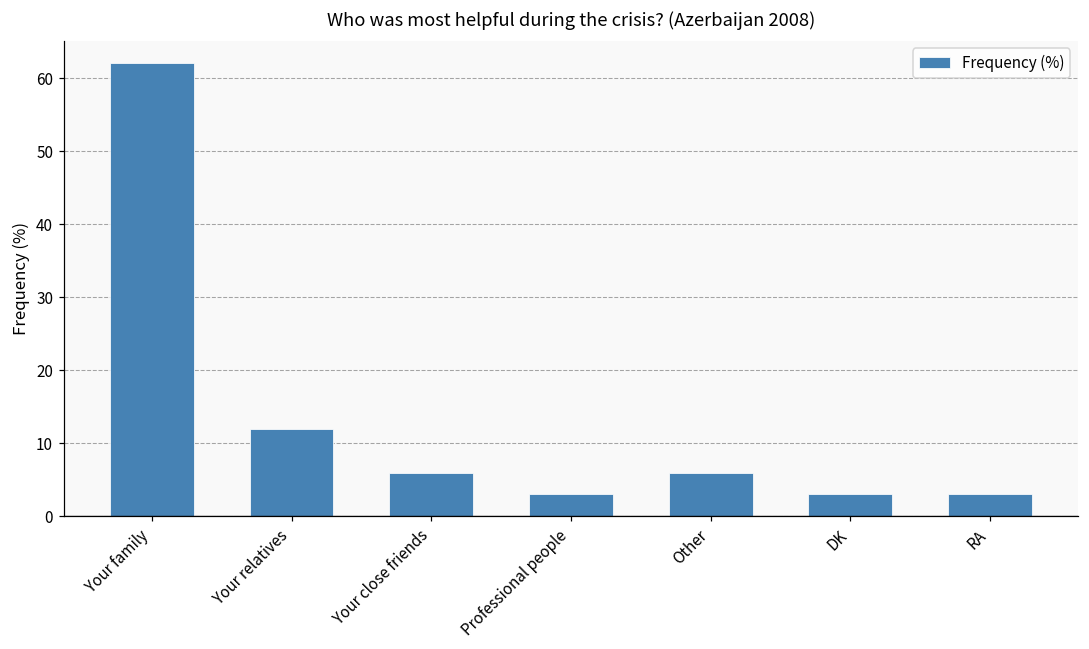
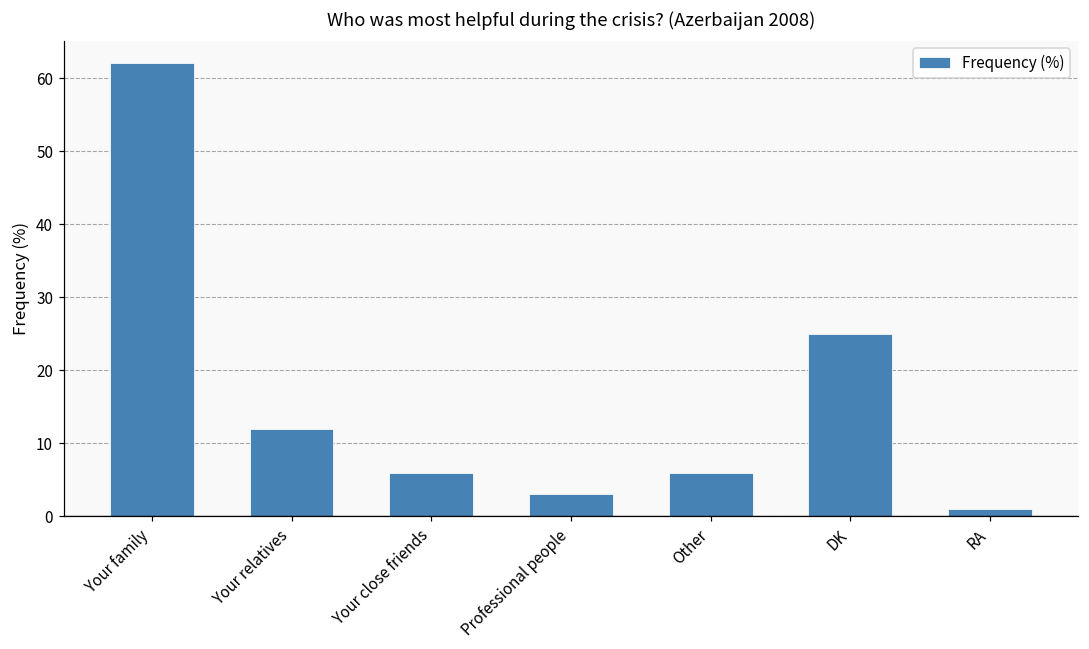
DK: 3 -> 25
RA: 3 -> 1
